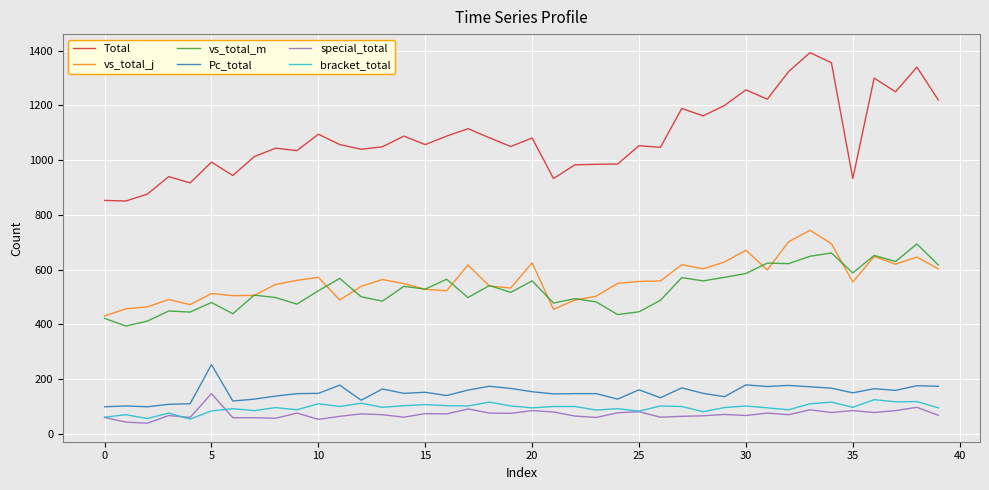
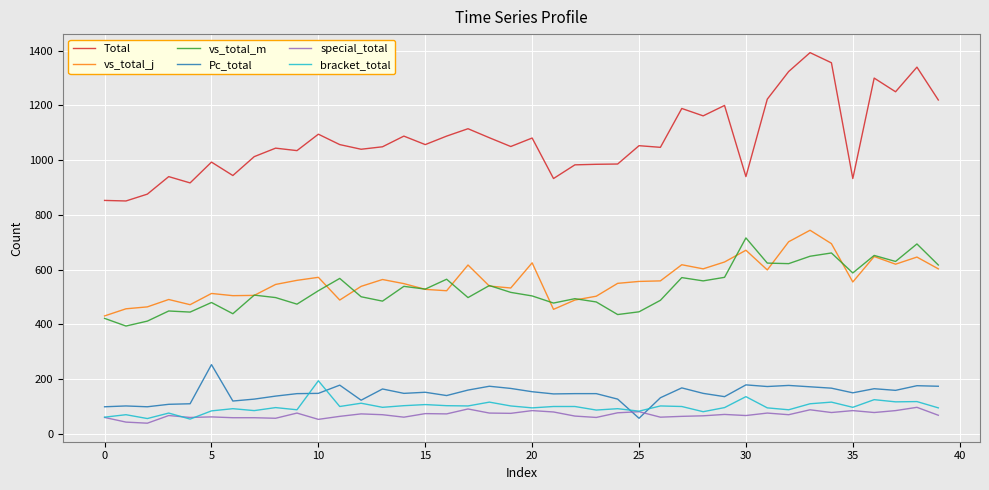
special_total, 5: 150 -> 60
bracket_total, 10: 110 -> 190
vs_total_m, 20: 560 -> 500
Pc_total, 25: 160 -> 60
Total, 30: 1260 -> 940
vs_total_m, 30: 590 -> 720
bracket_total, 30: 100 -> 140
